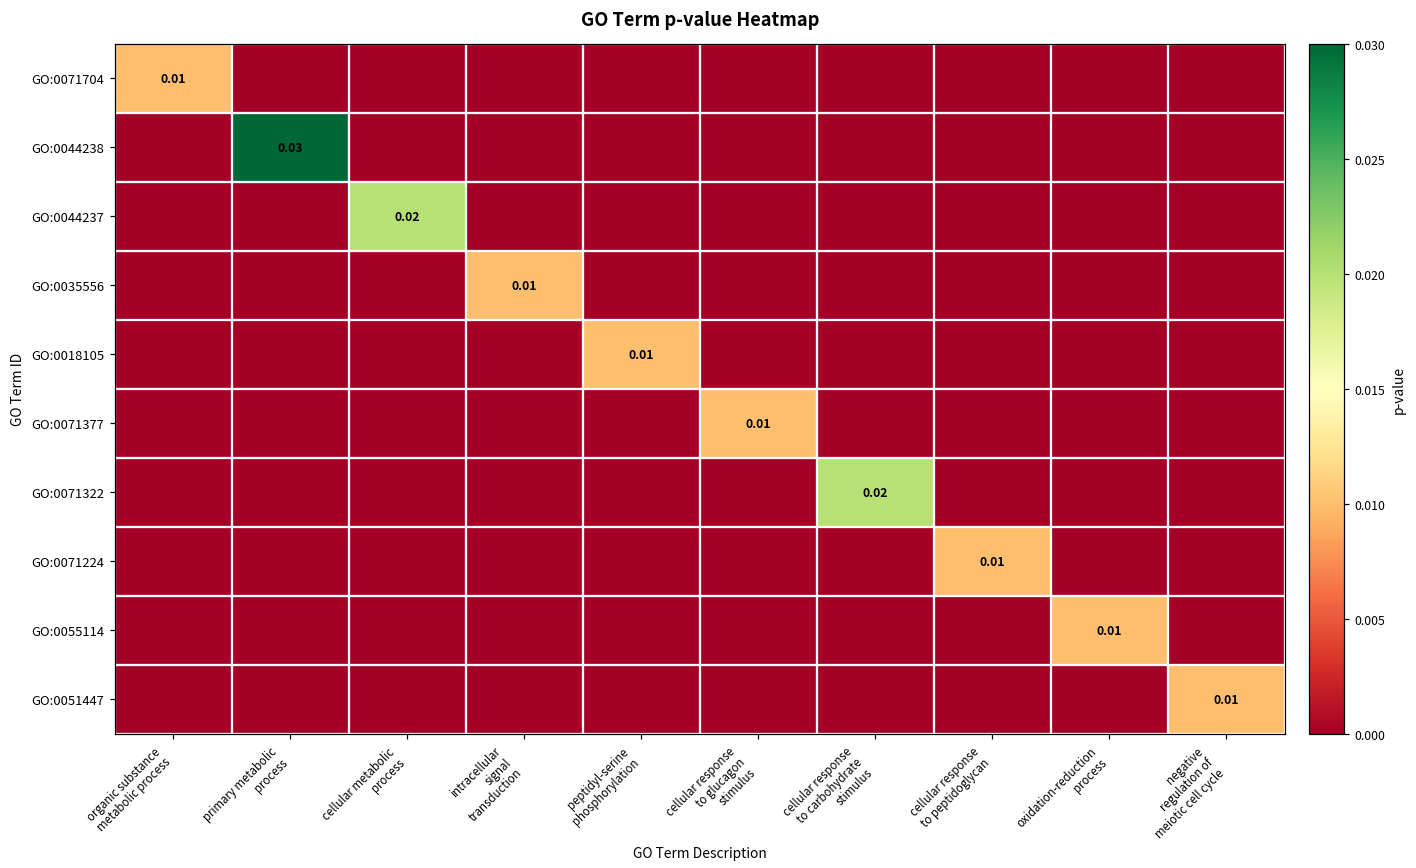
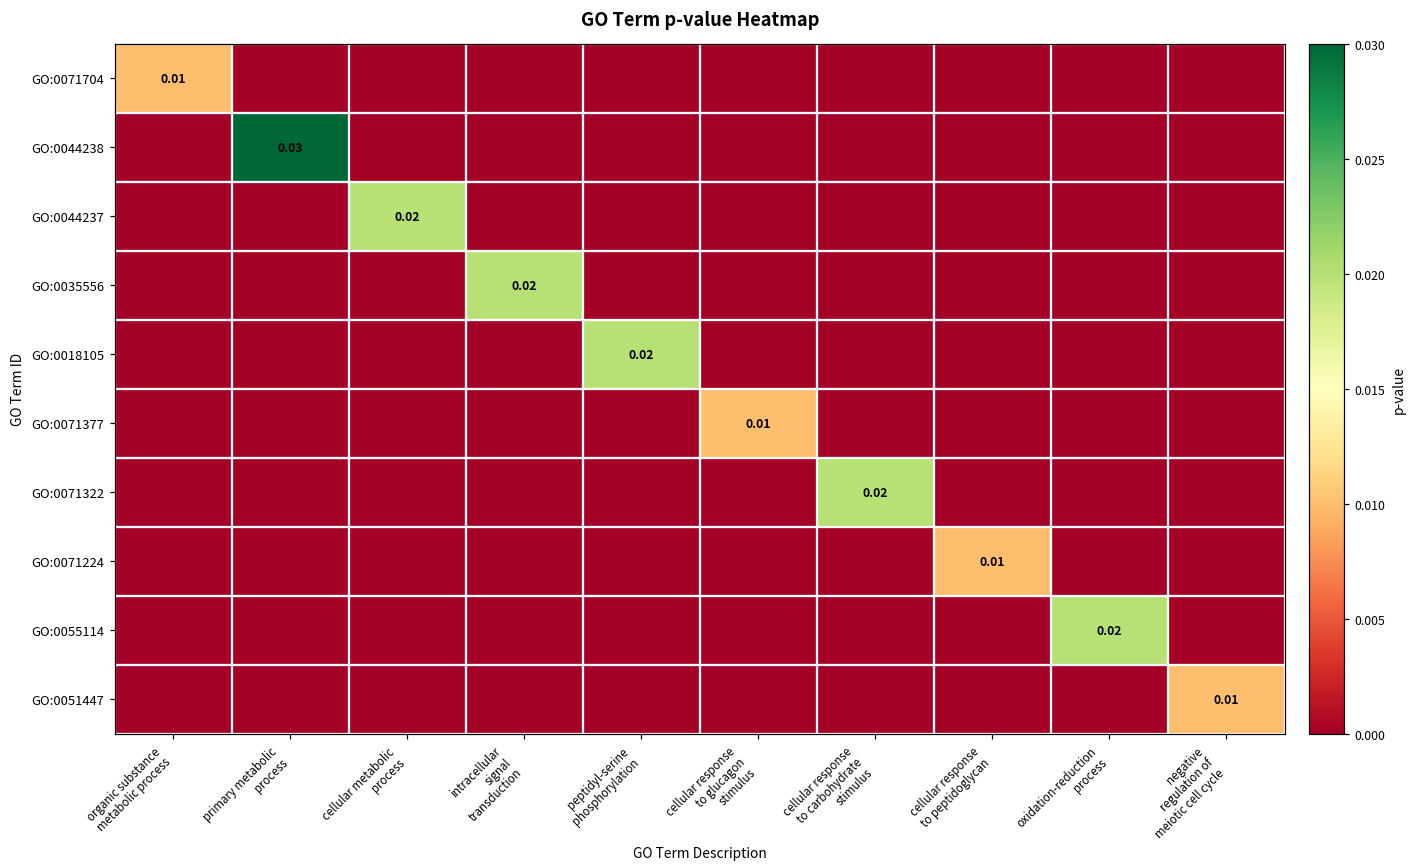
GO:0035556, intracellular signal transduction: 0.01 -> 0.02
GO:0018105, peptidyl-serine phosphorylation: 0.01 -> 0.02
GO:0055114, oxidation-reduction process: 0.01 -> 0.02
